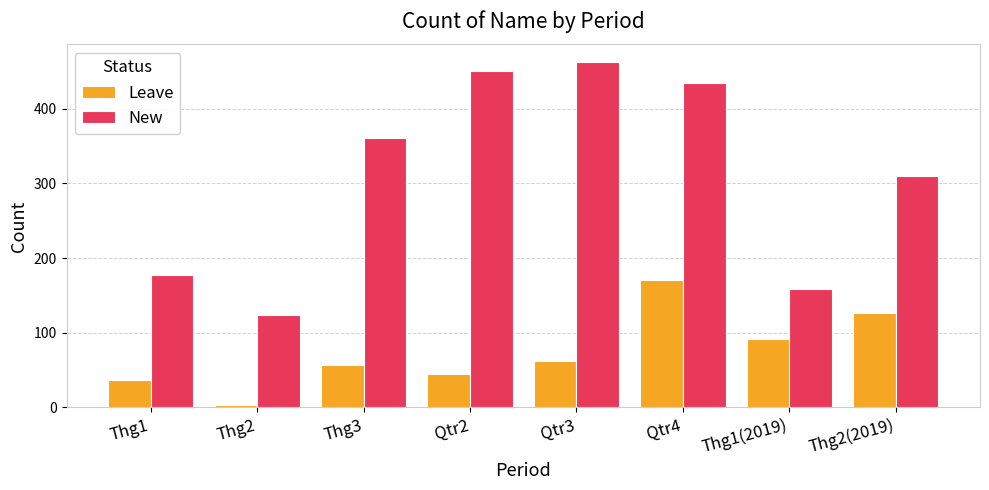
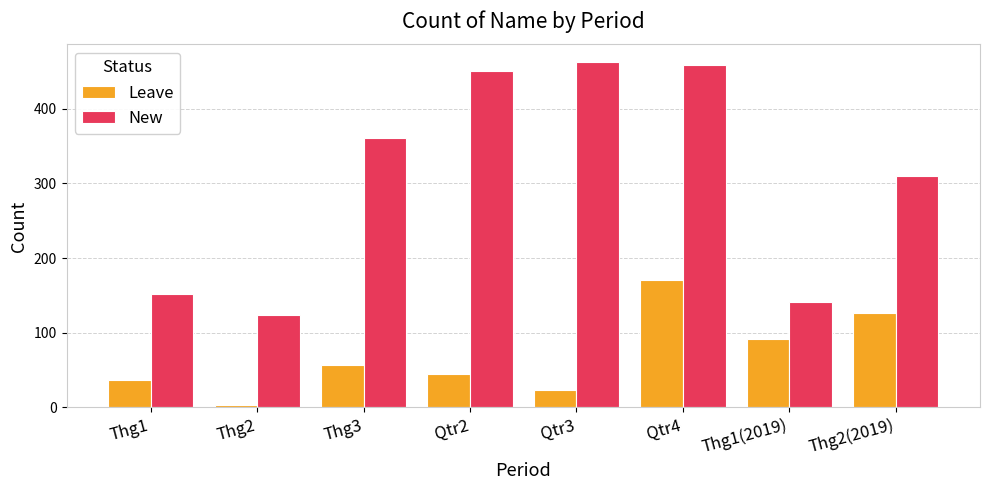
New, Thg1: 180 -> 150
Leave, Qtr3: 60 -> 20
New, Qtr4: 430 -> 460
New, Thg1(2019): 160 -> 140
